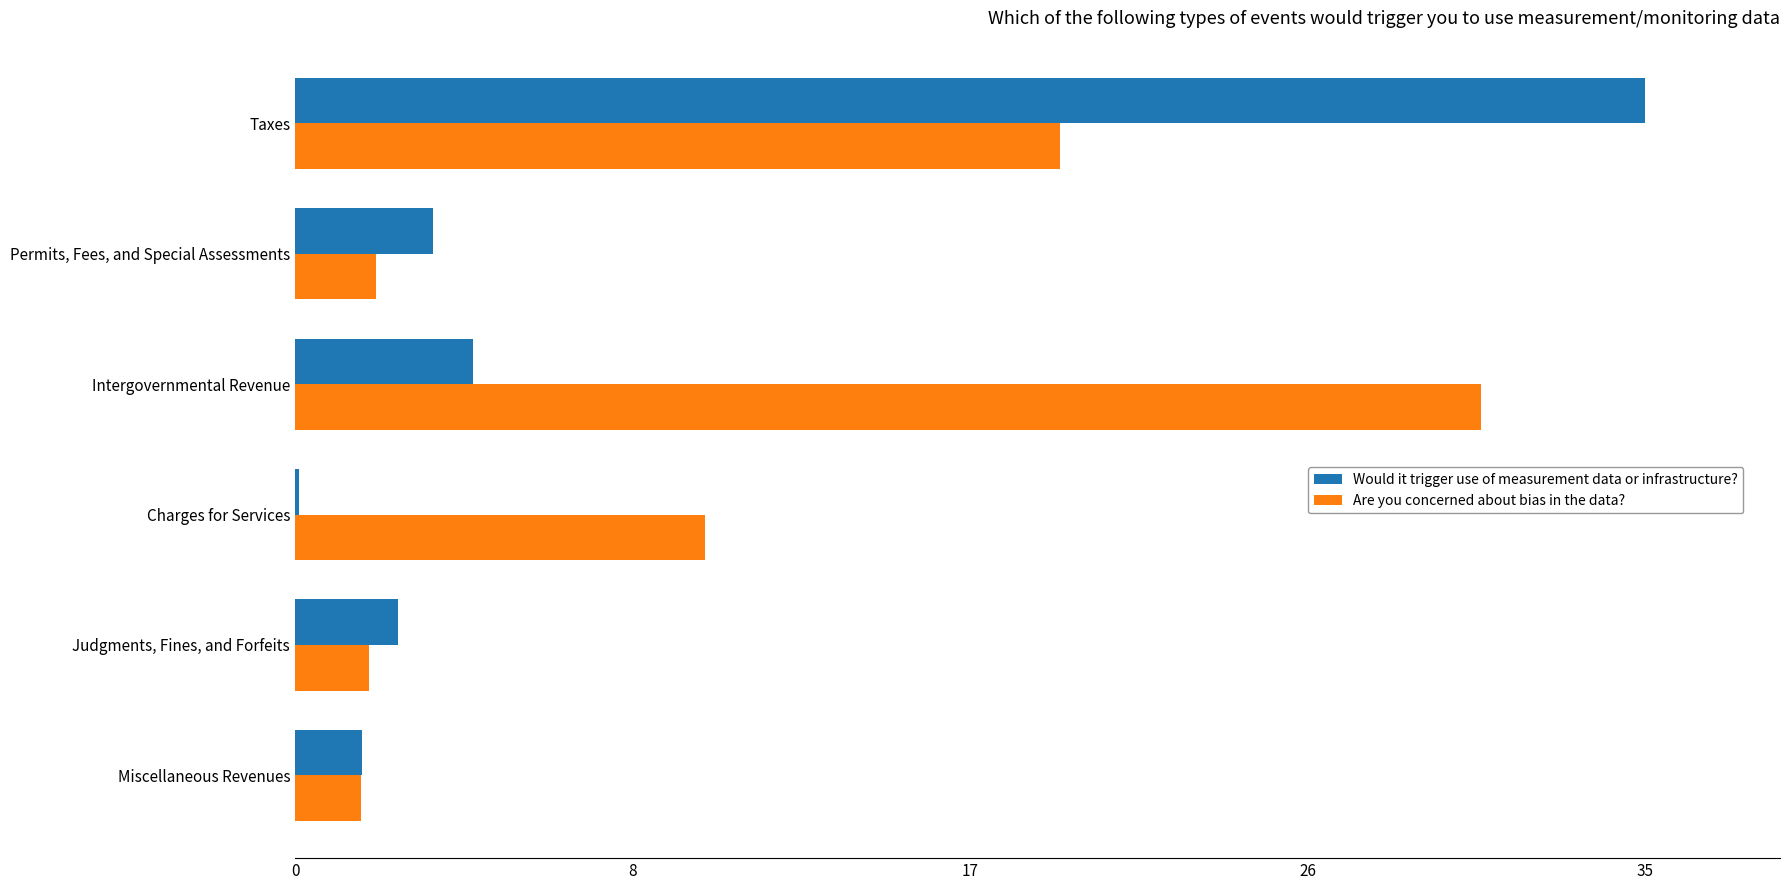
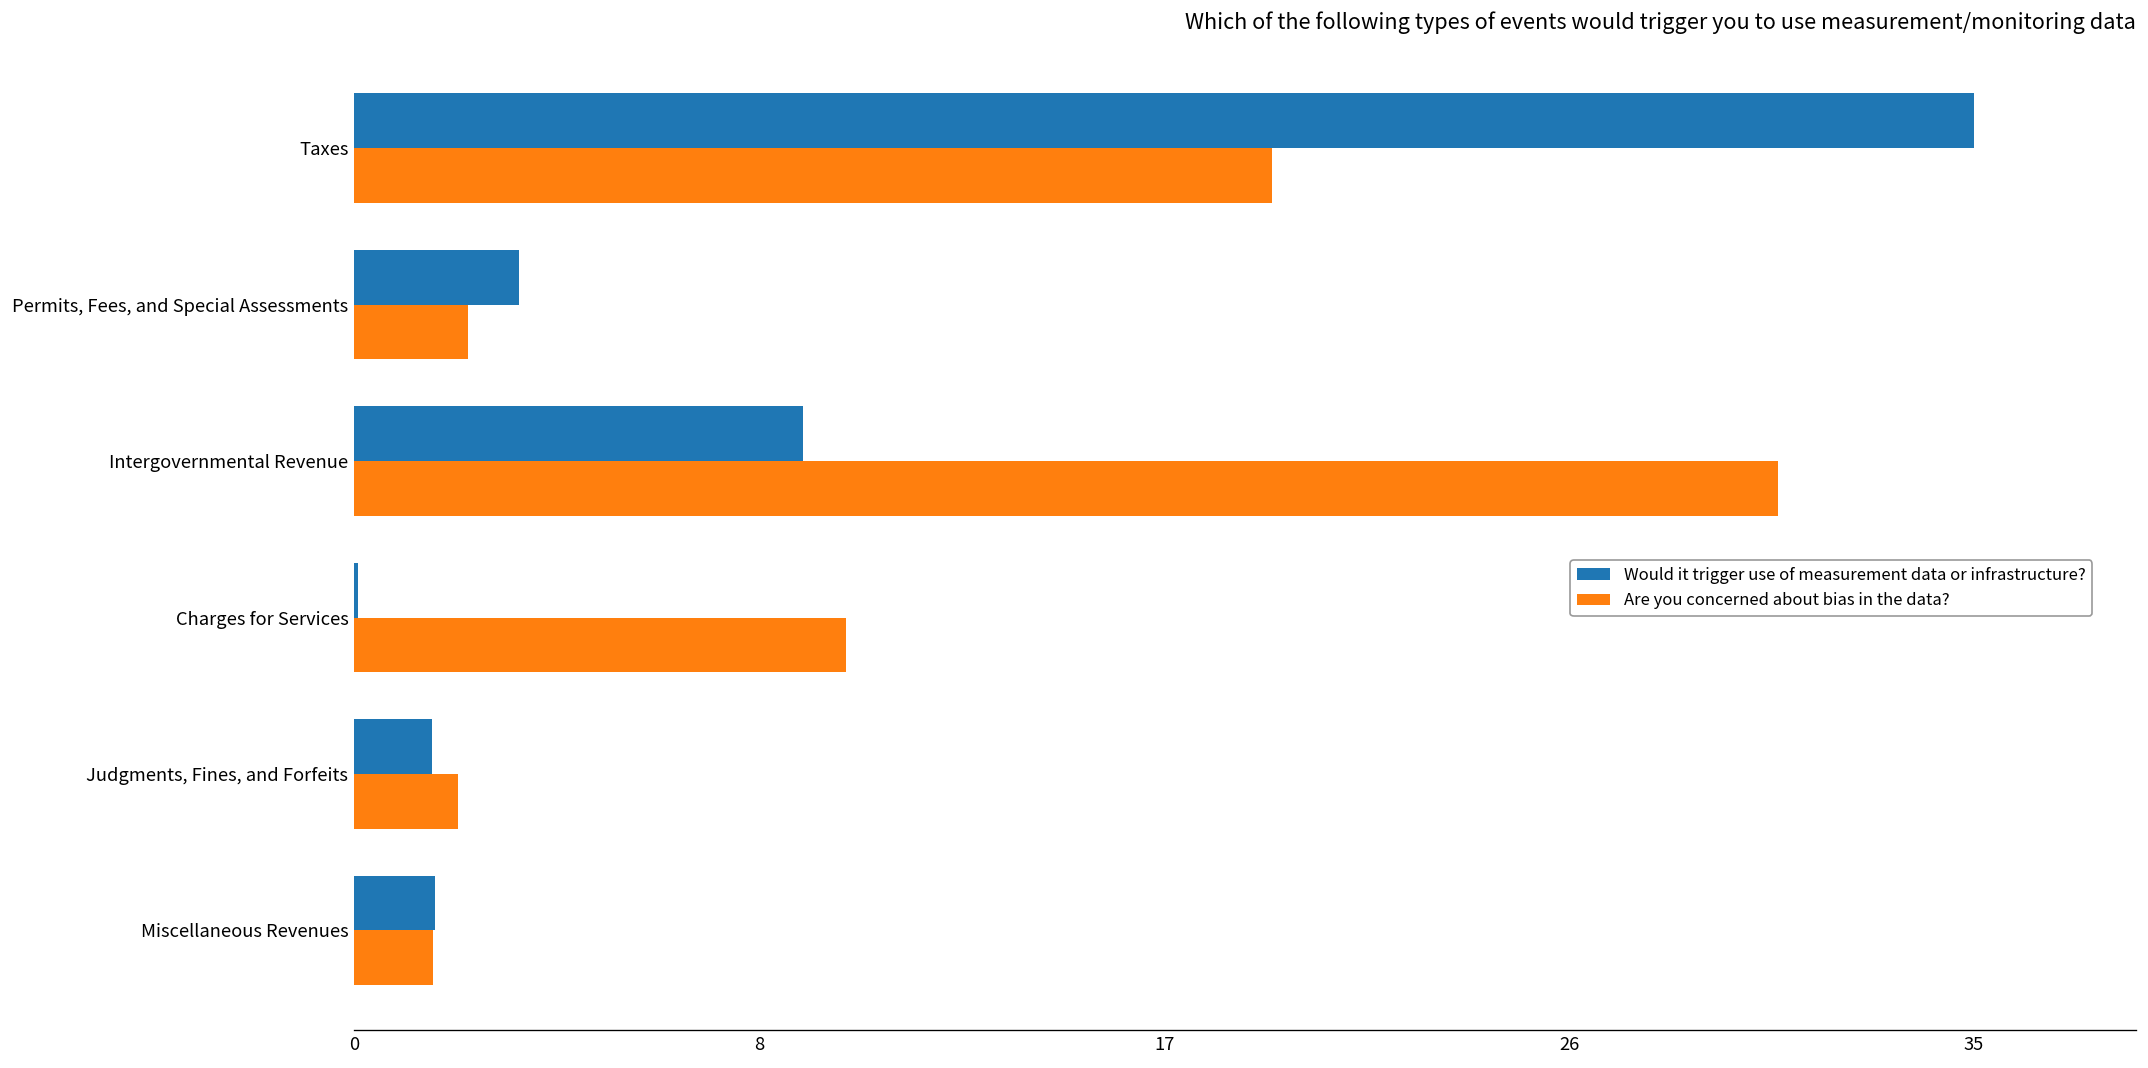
Are you concerned about bias in the data?, Permits, Fees, and Special Assessments: 2.1 -> 2.5
Would it trigger use of measurement data or infrastructure?, Intergovernmental Revenue: 4.6 -> 9.7
Would it trigger use of measurement data or infrastructure?, Judgments, Fines, and Forfeits: 2.7 -> 1.7
Are you concerned about bias in the data?, Judgments, Fines, and Forfeits: 1.9 -> 2.2
